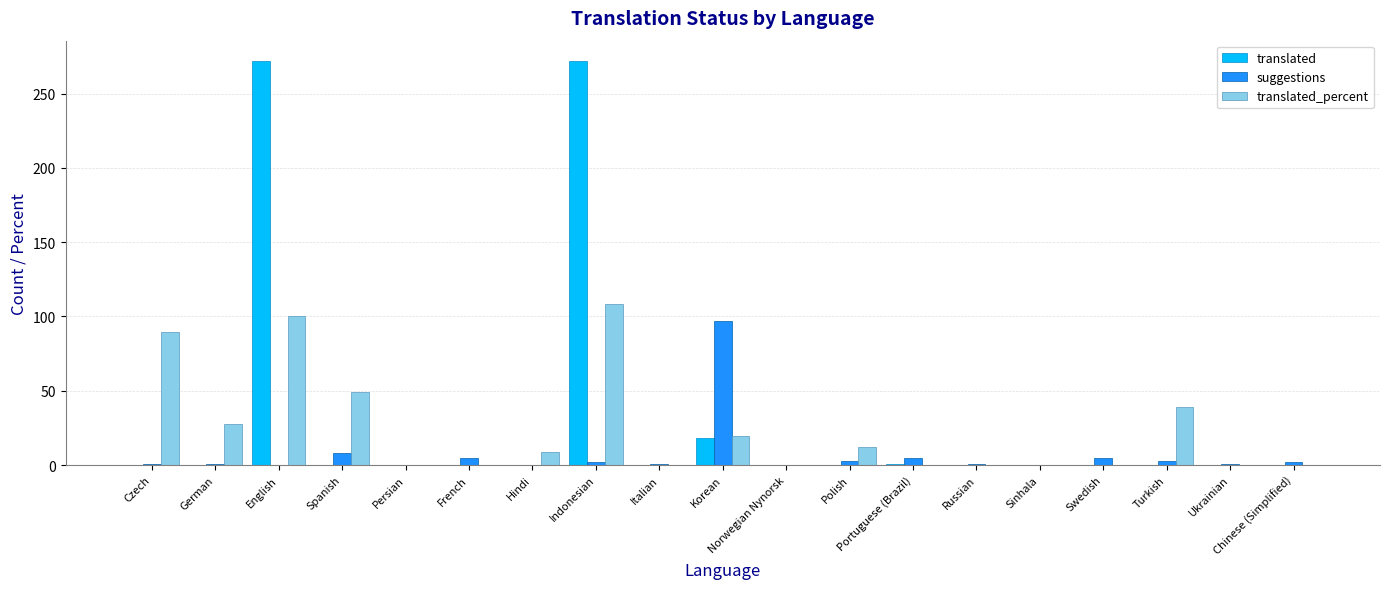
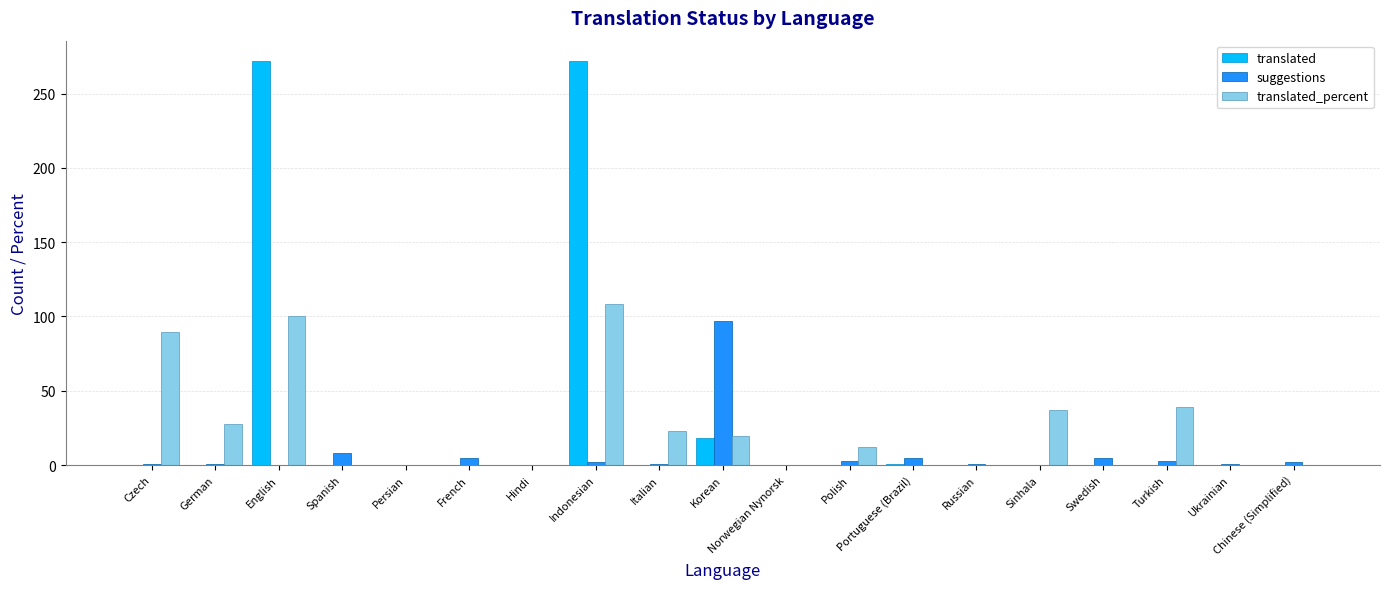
translated_percent, Spanish: 49 -> 0
translated_percent, Hindi: 9 -> 0
translated_percent, Italian: 0 -> 23
translated_percent, Sinhala: 0 -> 37
